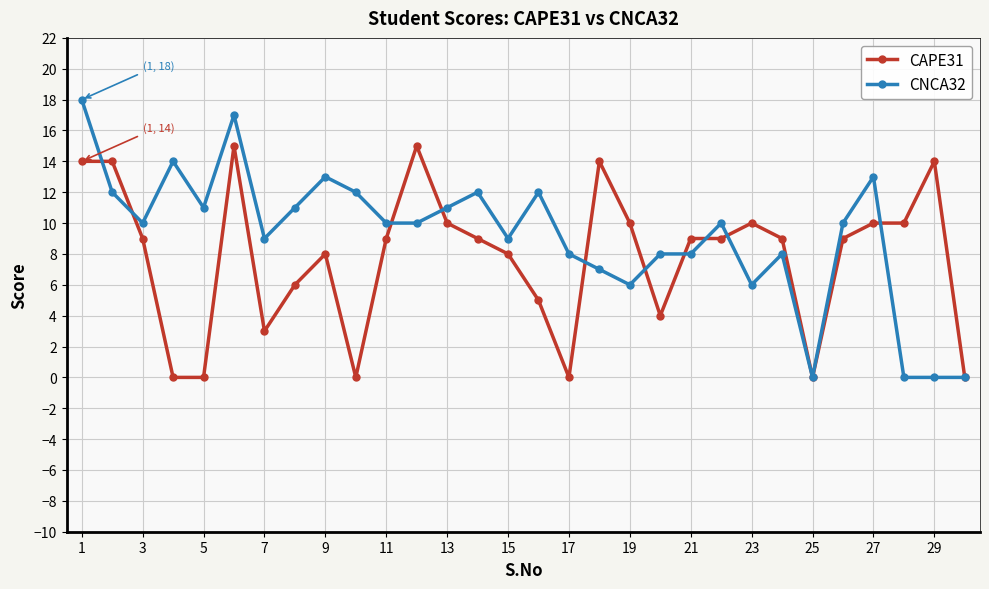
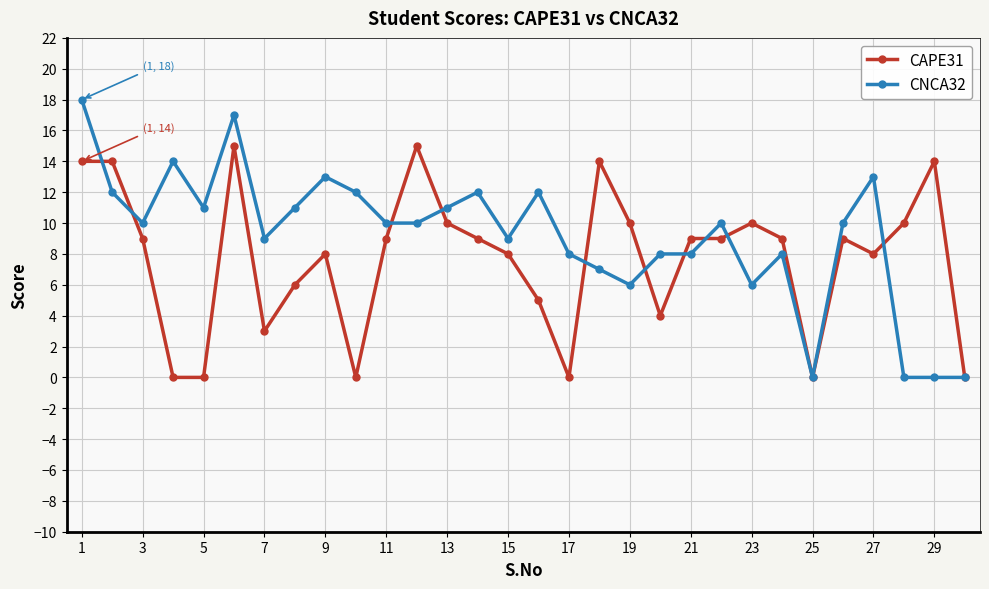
CAPE31, 27: 10 -> 8
